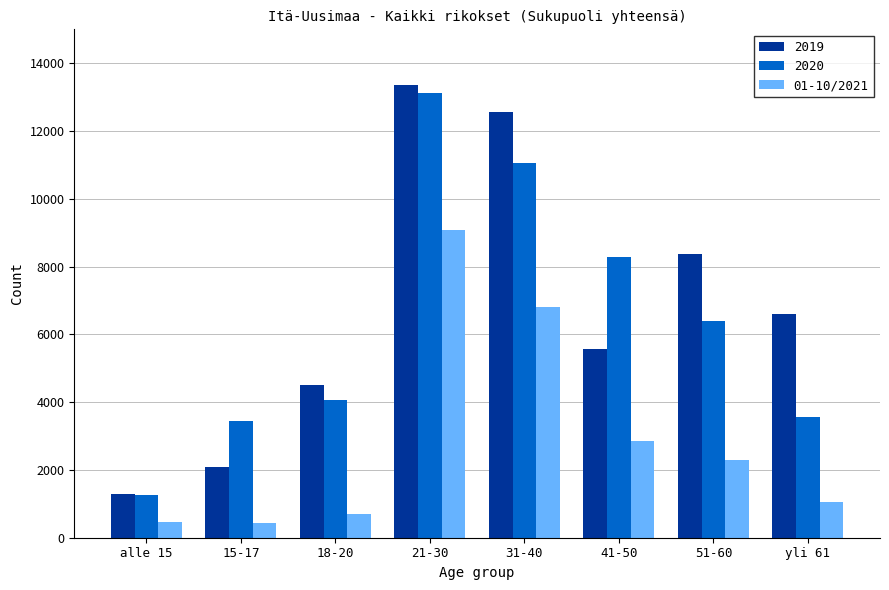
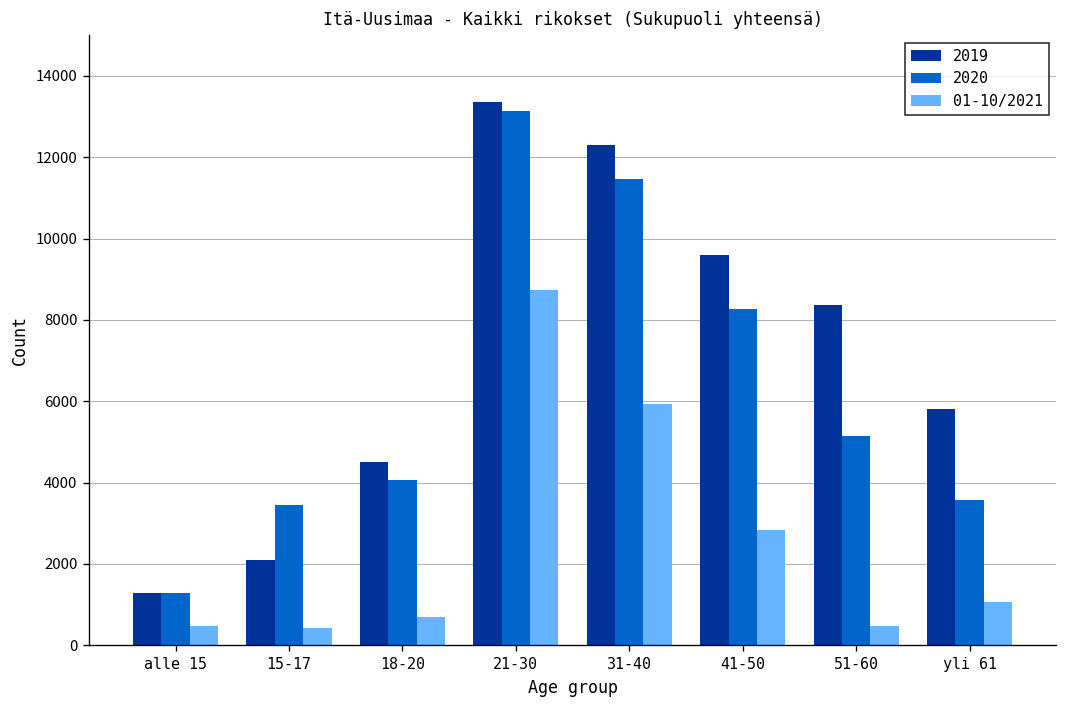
01-10/2021, 21-30: 9100 -> 8700
2019, 31-40: 12500 -> 12300
2020, 31-40: 11000 -> 11500
01-10/2021, 31-40: 6800 -> 5900
2019, 41-50: 5600 -> 9600
2020, 51-60: 6400 -> 5100
01-10/2021, 51-60: 2300 -> 500
2019, yli 61: 6600 -> 5800
